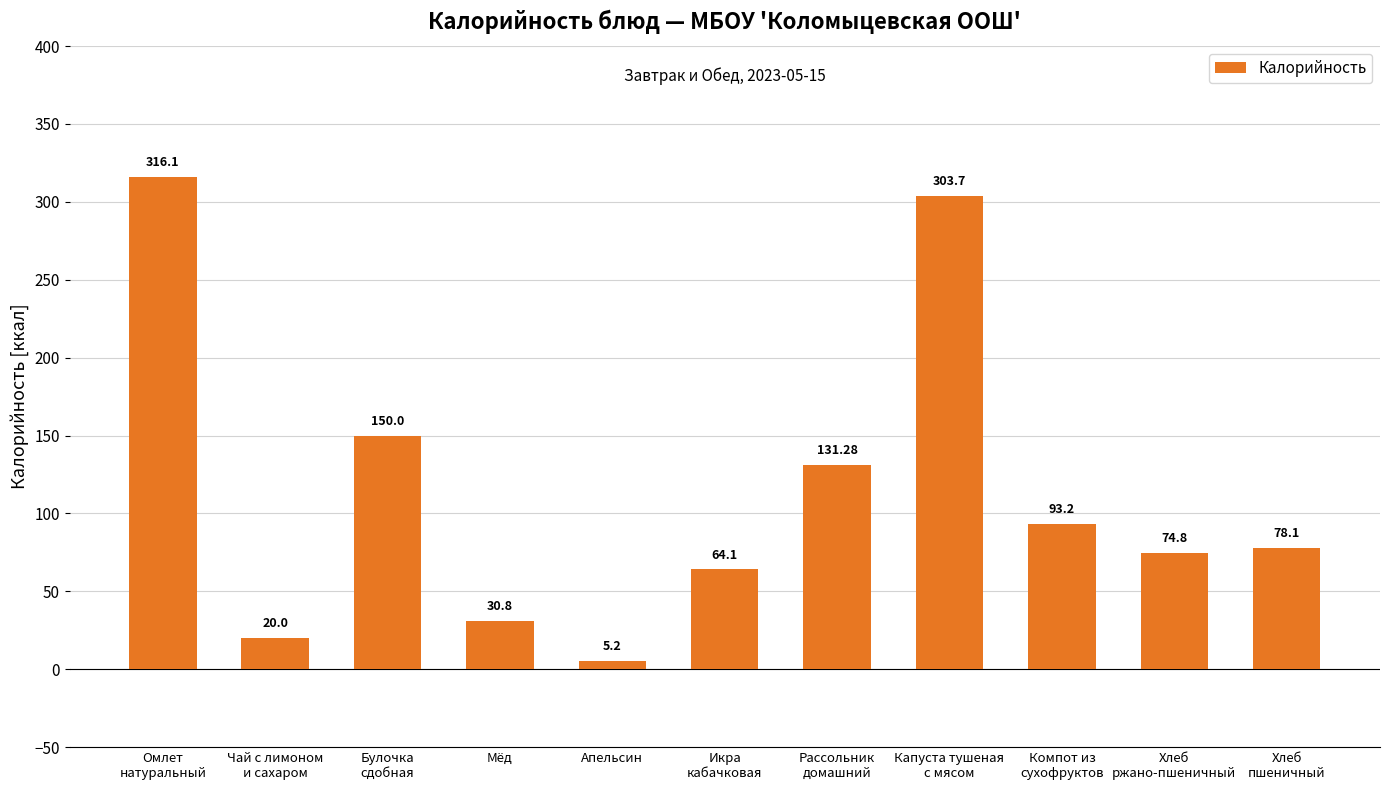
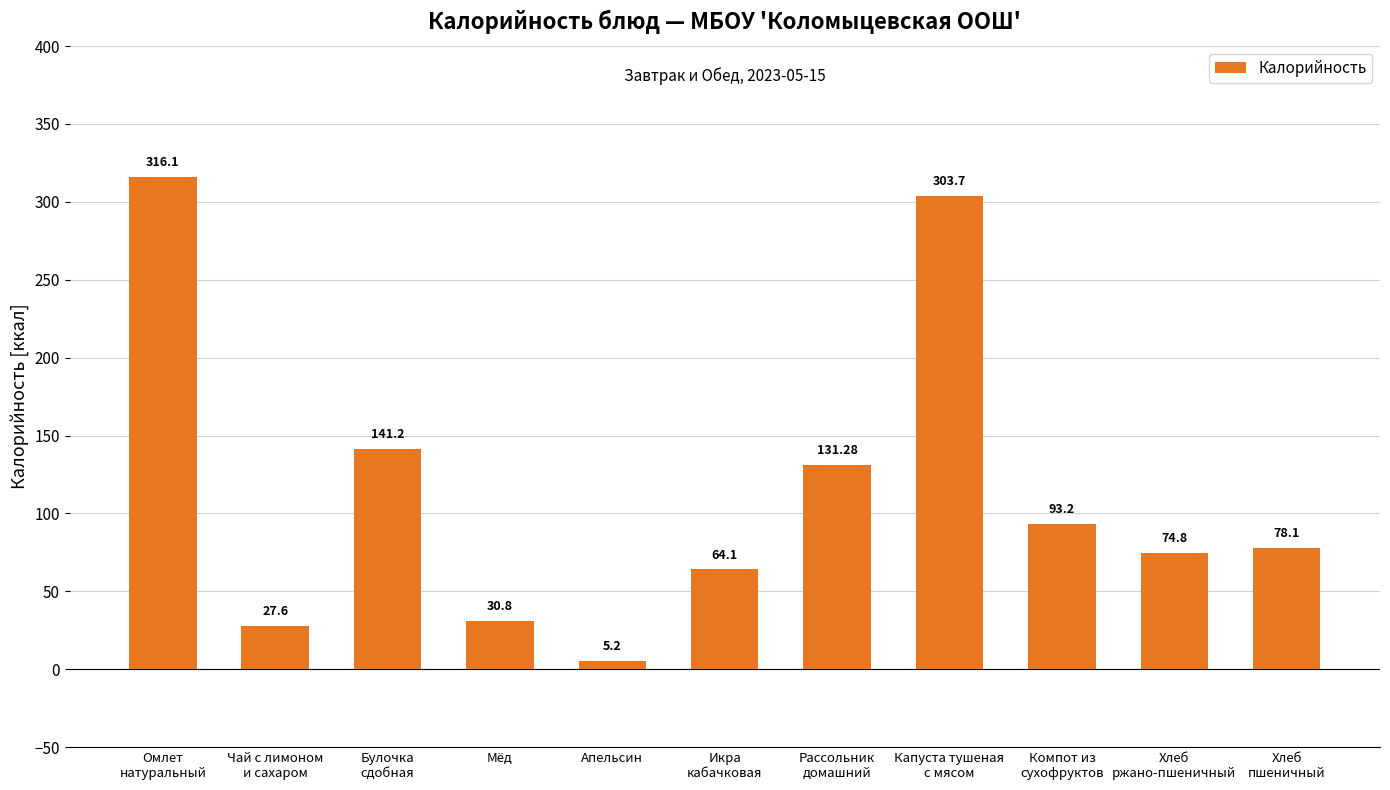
Чай с лимоном и сахаром: 20.0 -> 27.6
Булочка сдобная: 150.0 -> 141.2
